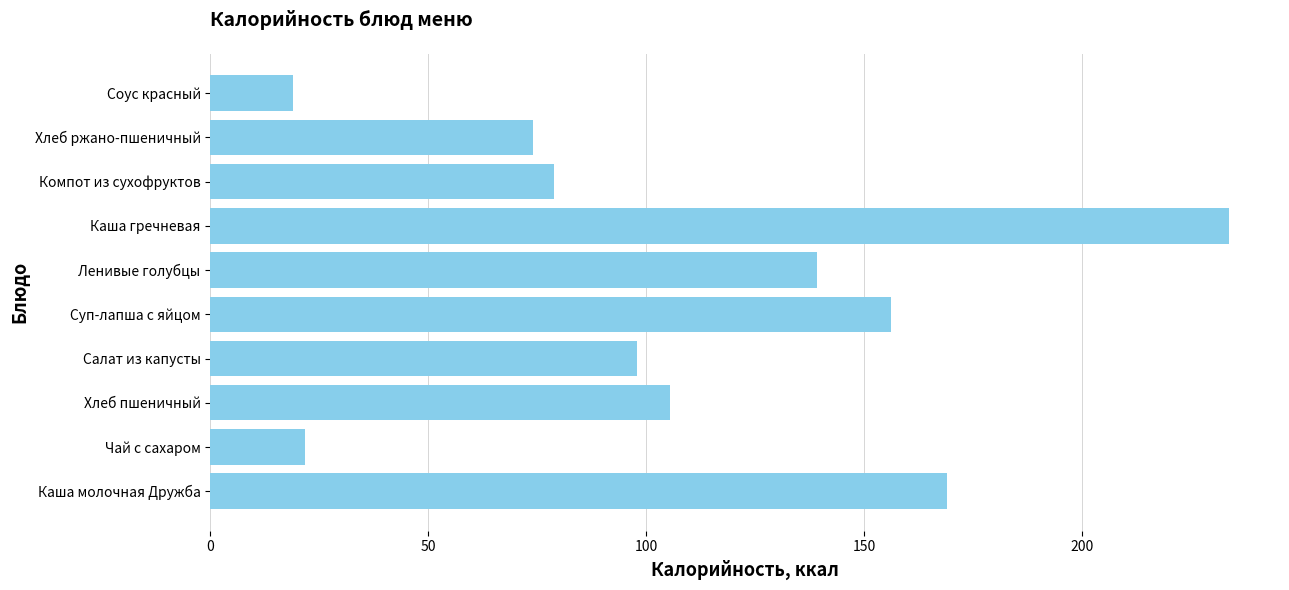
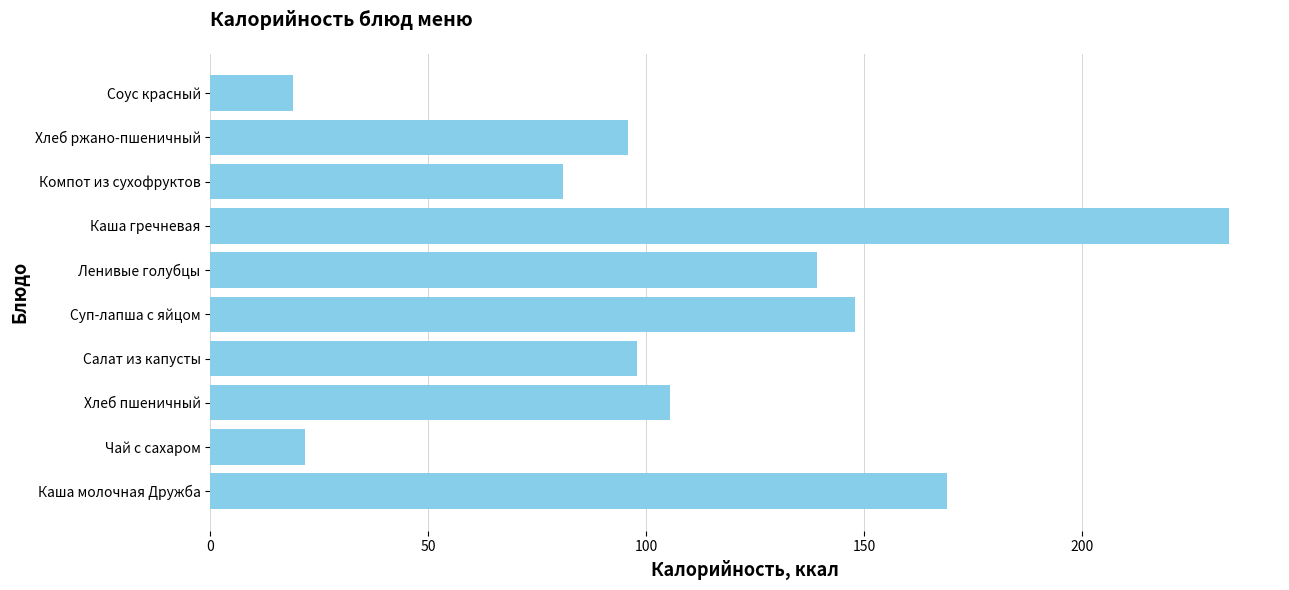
Хлеб ржано-пшеничный: 74 -> 96
Компот из сухофруктов: 79 -> 81
Суп-лапша с яйцом: 156 -> 148
